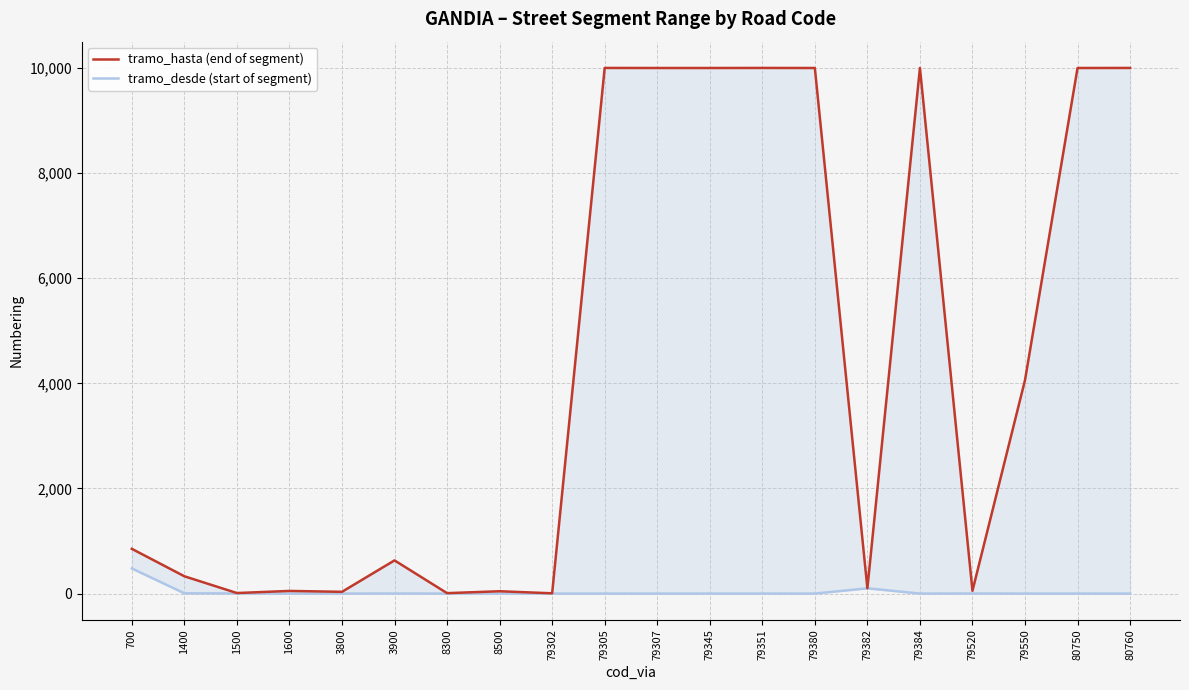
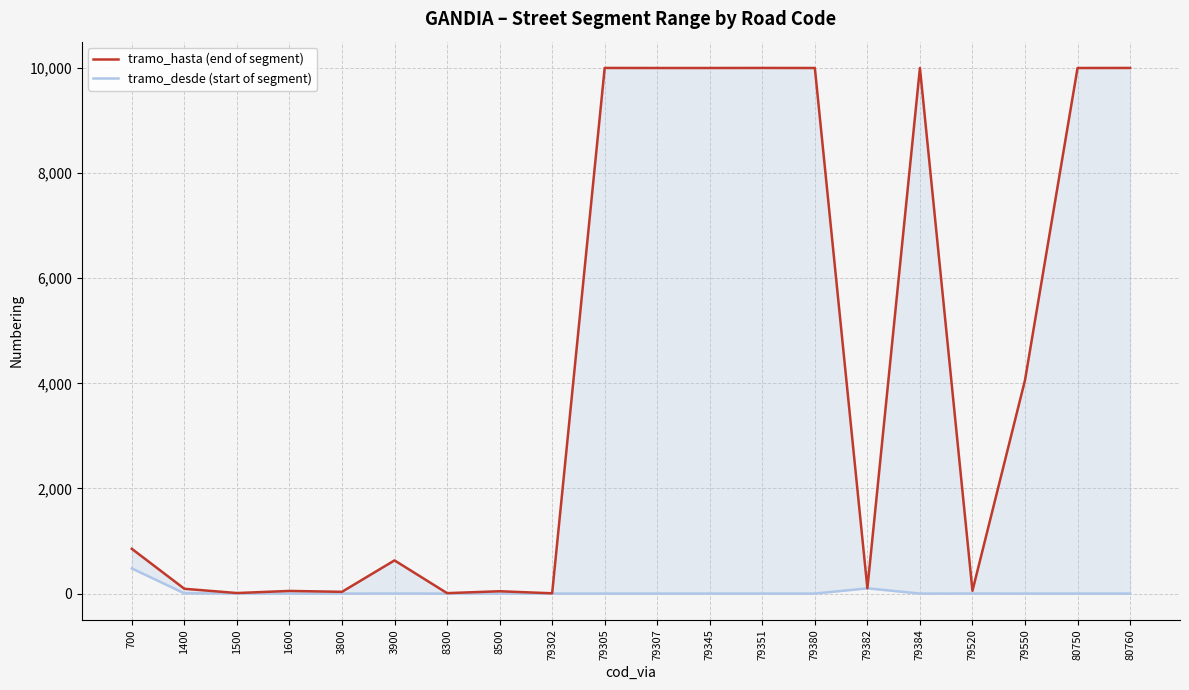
tramo_hasta (end of segment), 1400: 300 -> 100
